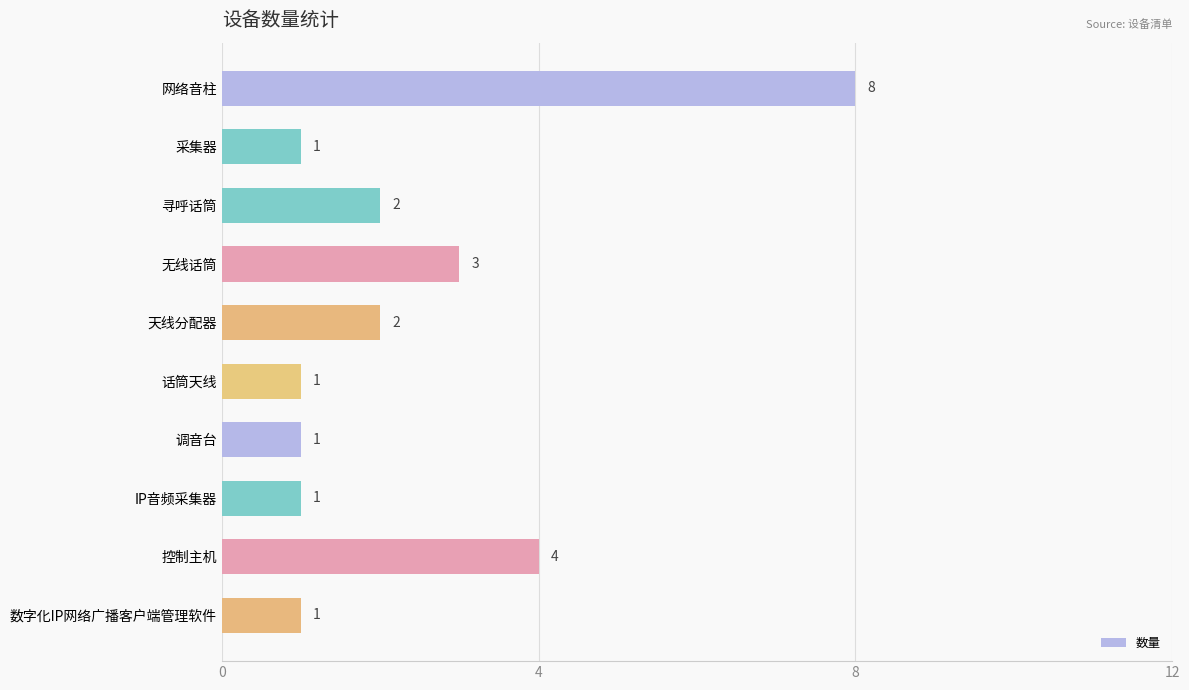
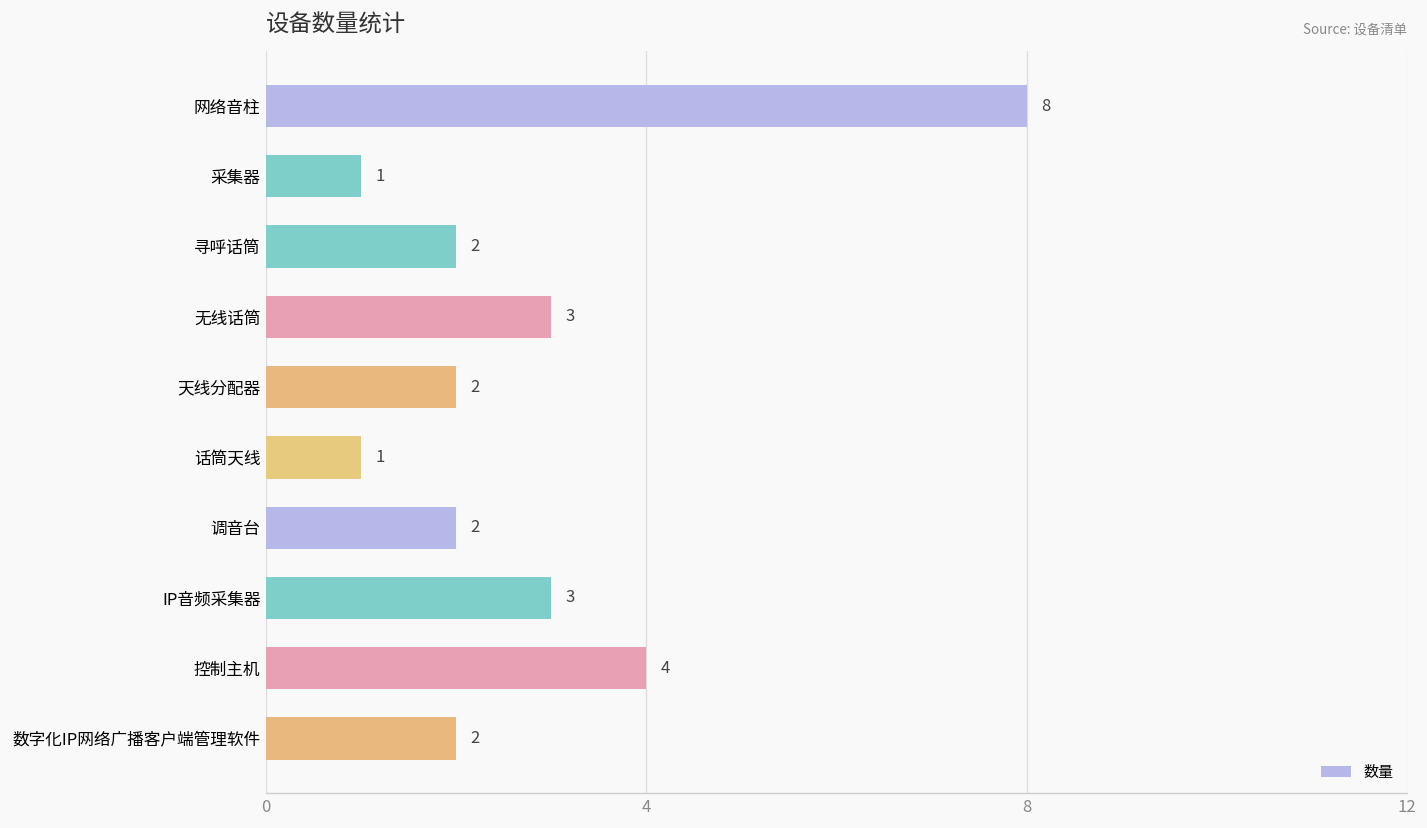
调音台: 1 -> 2
IP音频采集器: 1 -> 3
数字化IP网络广播客户端管理软件: 1 -> 2
